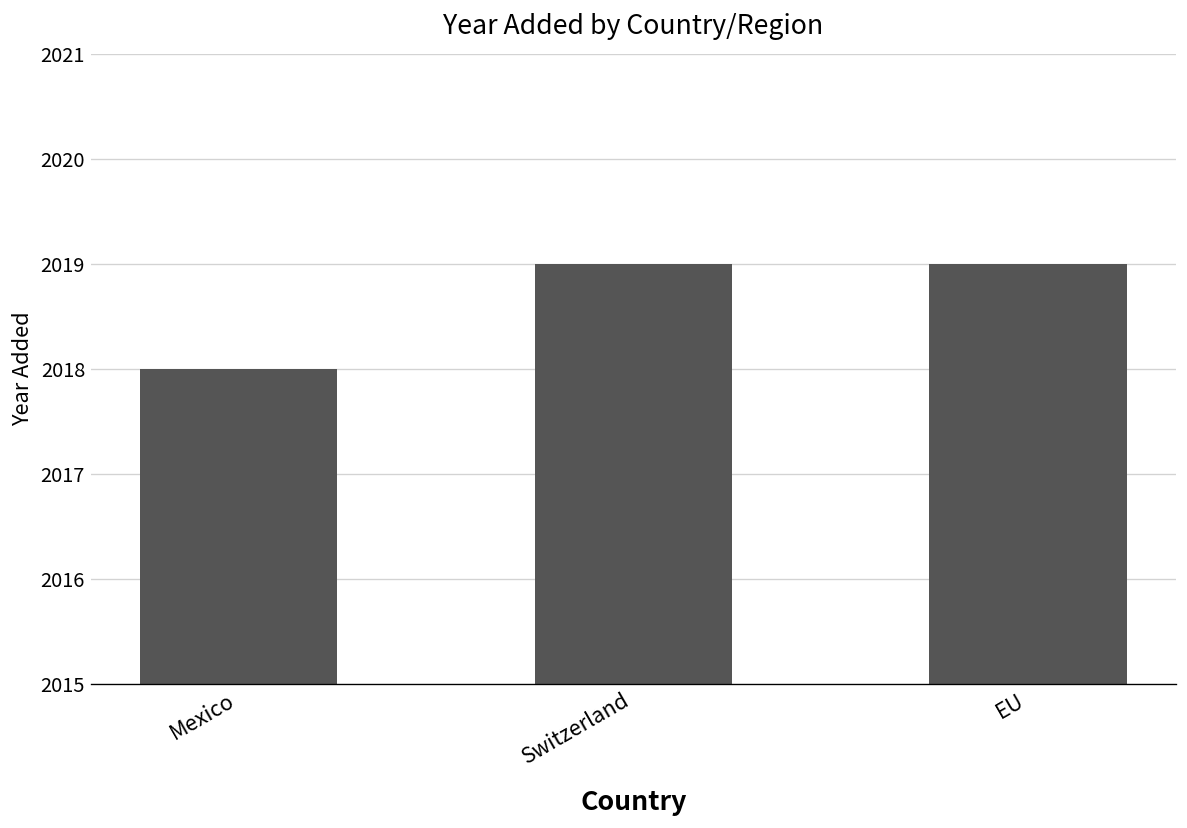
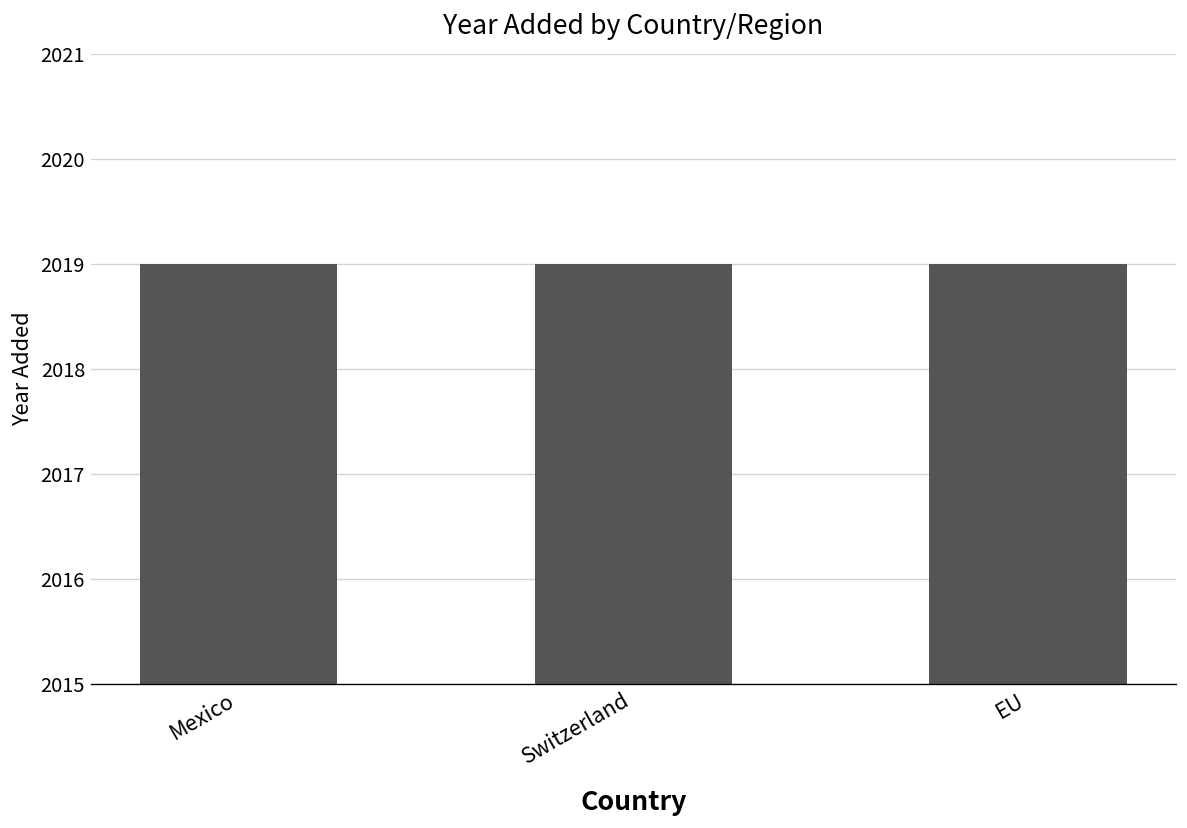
Mexico: 2018 -> 2019
